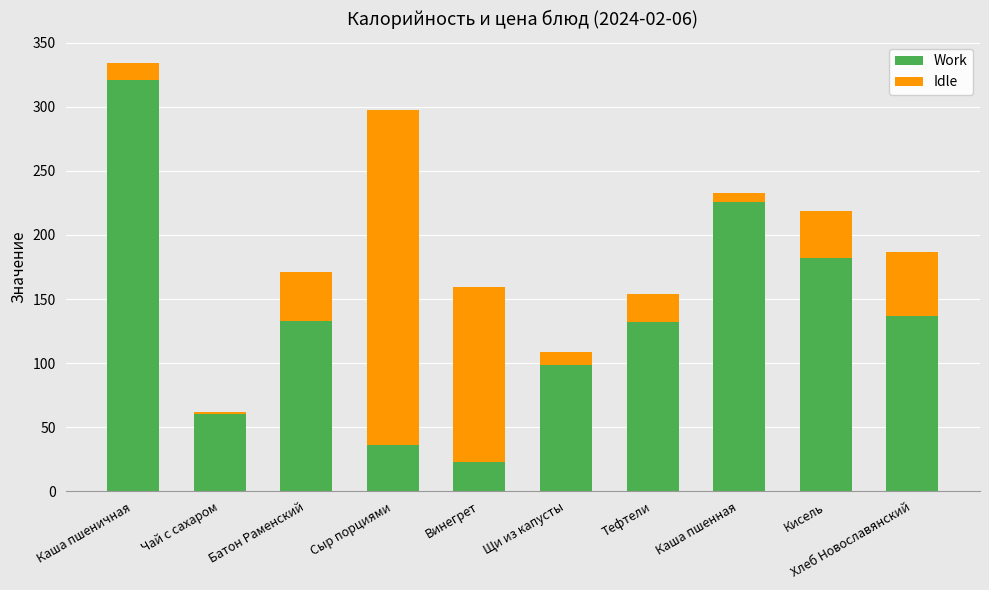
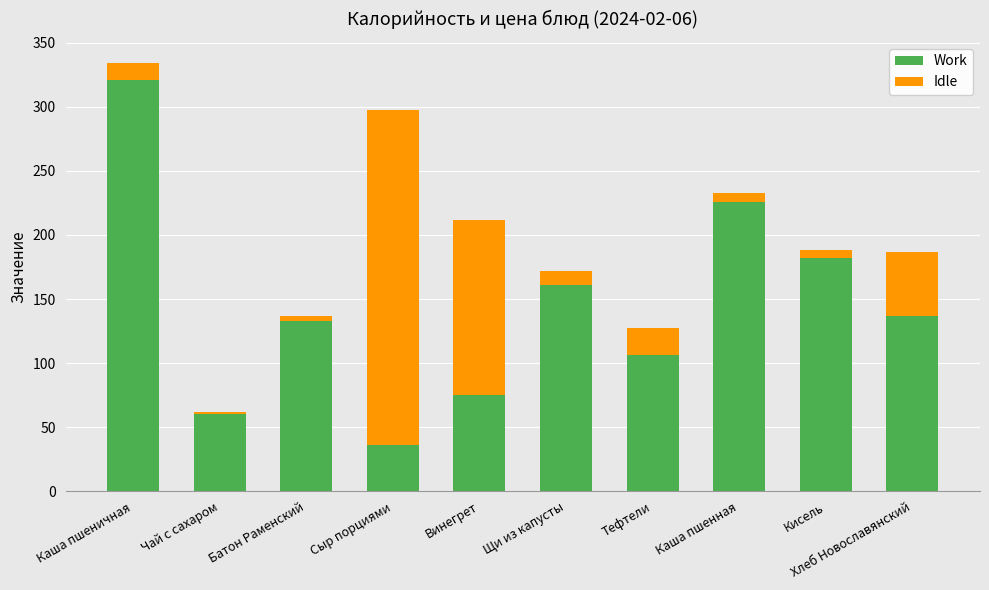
Idle, Батон Раменский: 38 -> 4
Work, Винегрет: 23 -> 75
Work, Щи из капусты: 99 -> 161
Work, Тефтели: 132 -> 106
Idle, Кисель: 37 -> 6
